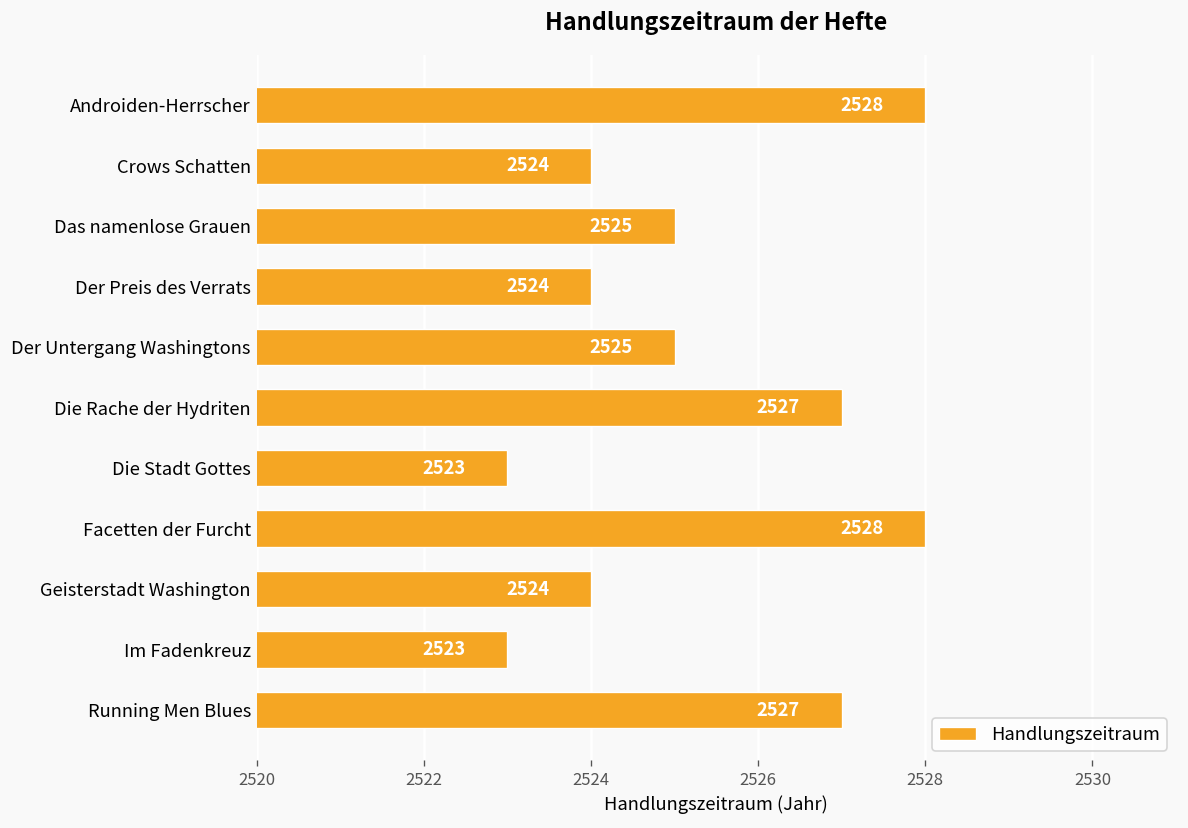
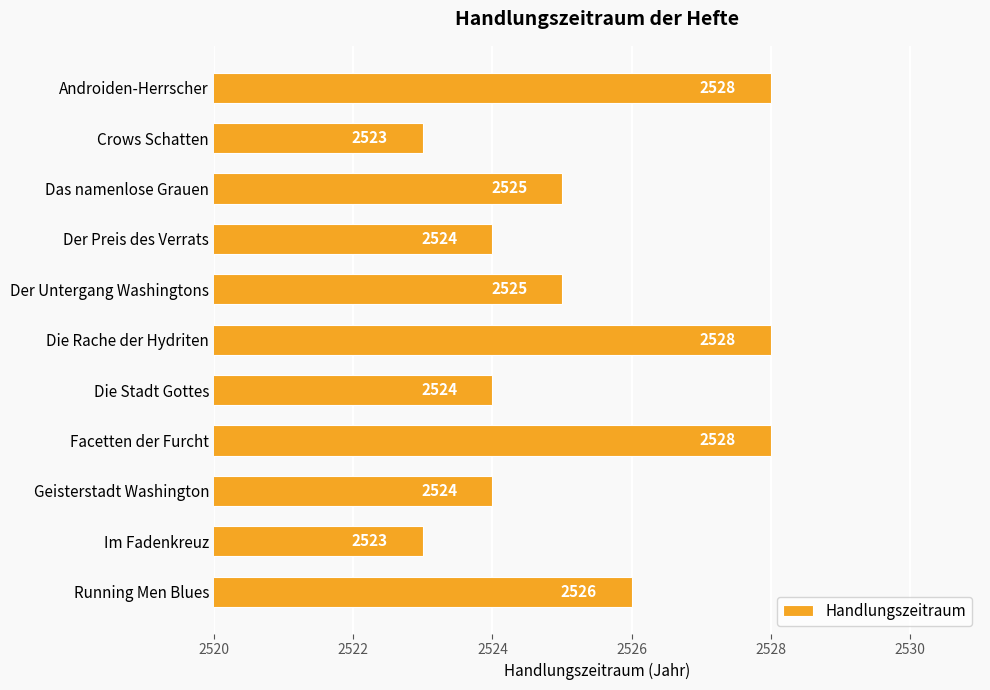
Crows Schatten: 2524 -> 2523
Die Rache der Hydriten: 2527 -> 2528
Die Stadt Gottes: 2523 -> 2524
Running Men Blues: 2527 -> 2526
